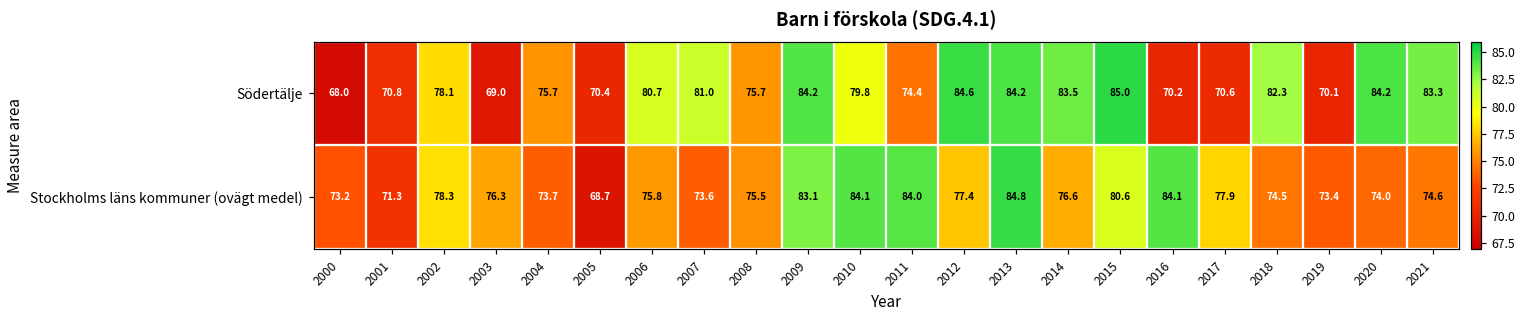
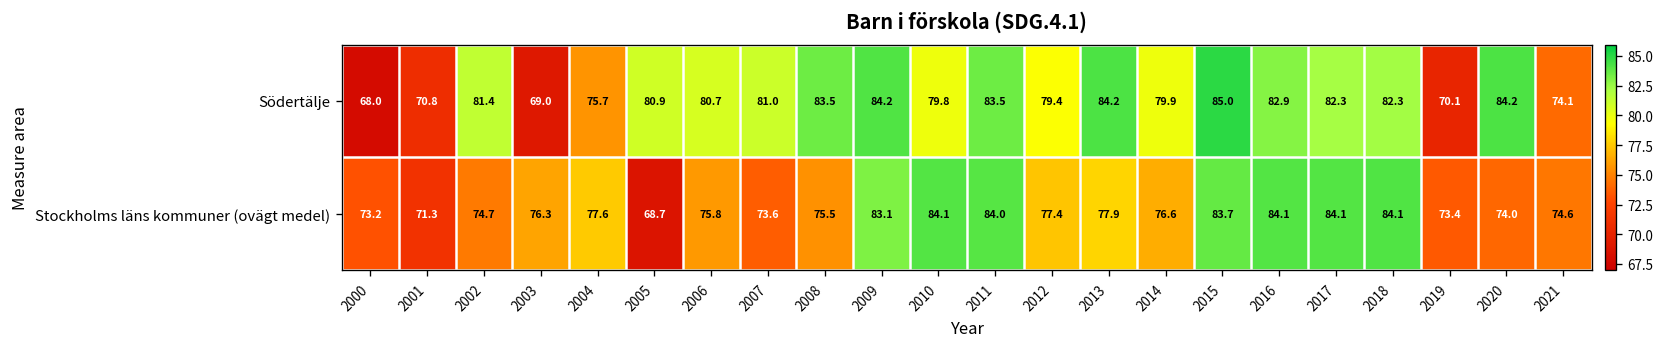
Södertälje, 2002: 78.1 -> 81.4
Södertälje, 2005: 70.4 -> 80.9
Södertälje, 2008: 75.7 -> 83.5
Södertälje, 2011: 74.4 -> 83.5
Södertälje, 2012: 84.6 -> 79.4
Södertälje, 2014: 83.5 -> 79.9
Södertälje, 2016: 70.2 -> 82.9
Södertälje, 2017: 70.6 -> 82.3
Södertälje, 2021: 83.3 -> 74.1
Stockholms läns kommuner (ovägt medel), 2002: 78.3 -> 74.7
Stockholms läns kommuner (ovägt medel), 2004: 73.7 -> 77.6
Stockholms läns kommuner (ovägt medel), 2013: 84.8 -> 77.9
Stockholms läns kommuner (ovägt medel), 2015: 80.6 -> 83.7
Stockholms läns kommuner (ovägt medel), 2017: 77.9 -> 84.1
Stockholms läns kommuner (ovägt medel), 2018: 74.5 -> 84.1
